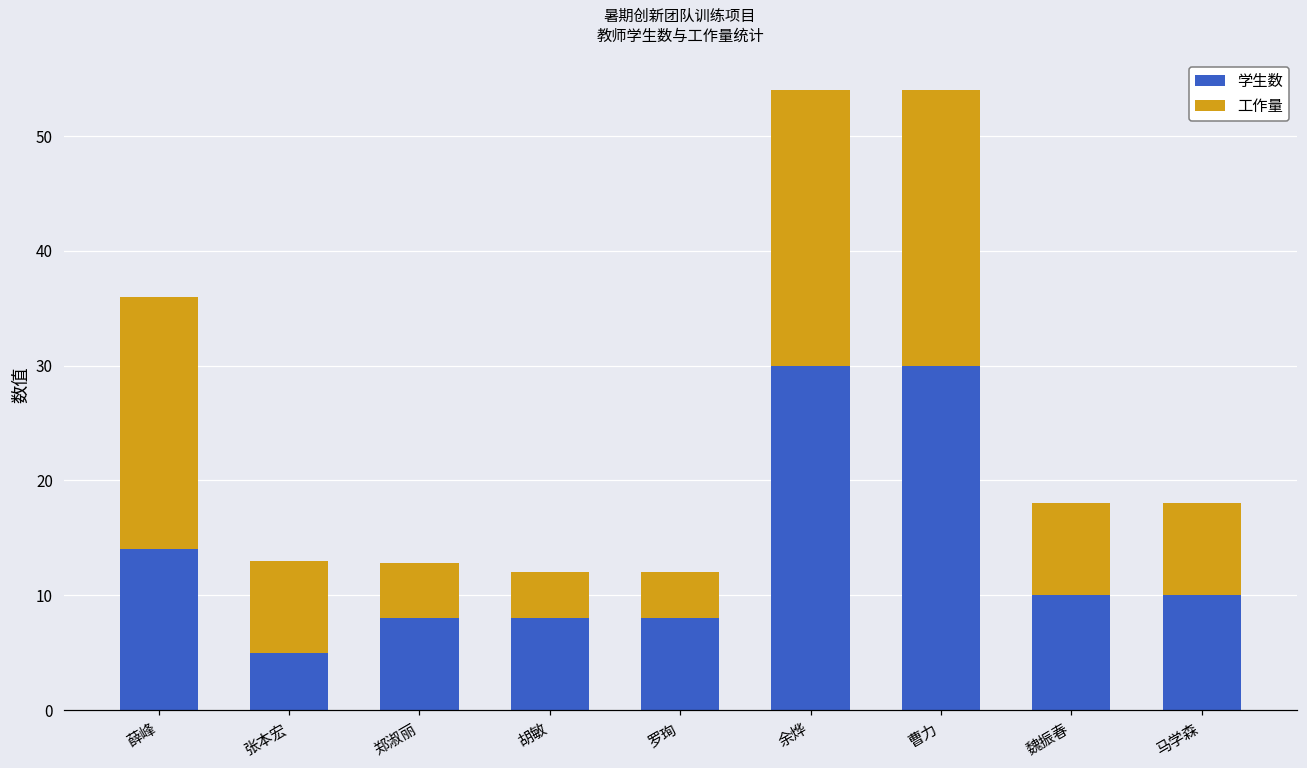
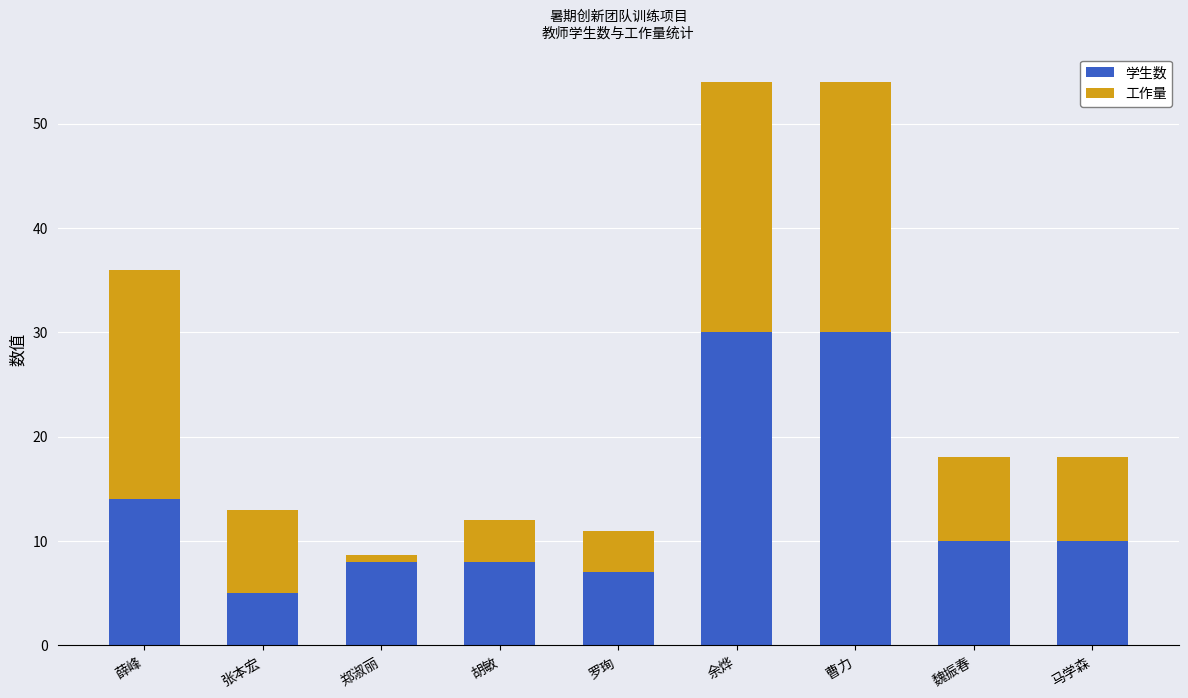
工作量, 郑淑丽: 4.8 -> 0.7
学生数, 罗珣: 8 -> 7
